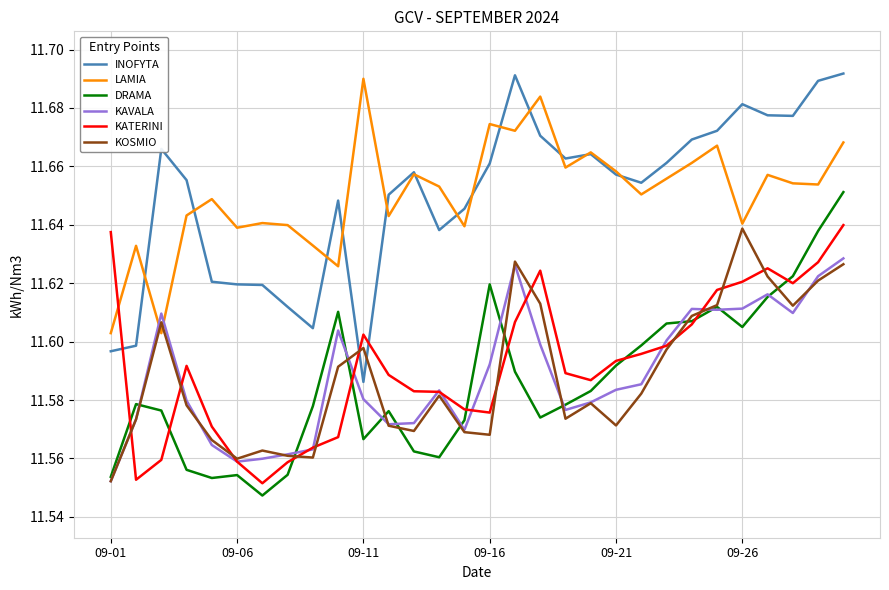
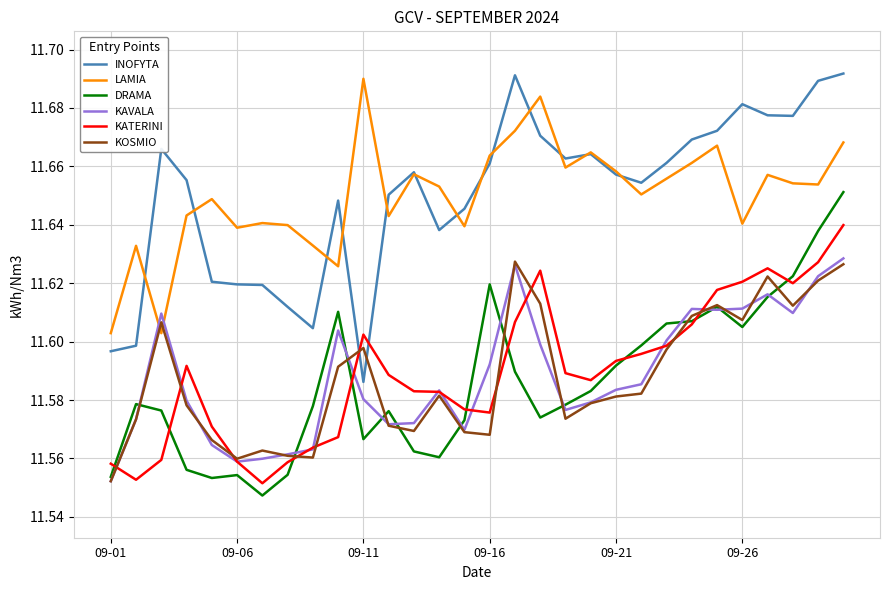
KATERINI, 09-01: 11.638 -> 11.558
LAMIA, 09-16: 11.675 -> 11.664
KOSMIO, 09-21: 11.571 -> 11.581
KOSMIO, 09-26: 11.639 -> 11.607
